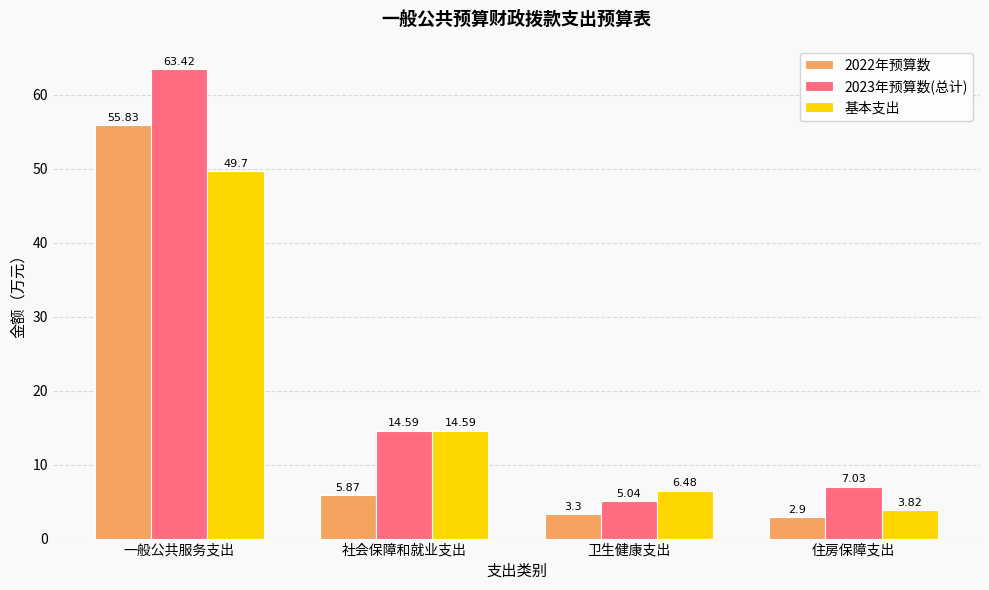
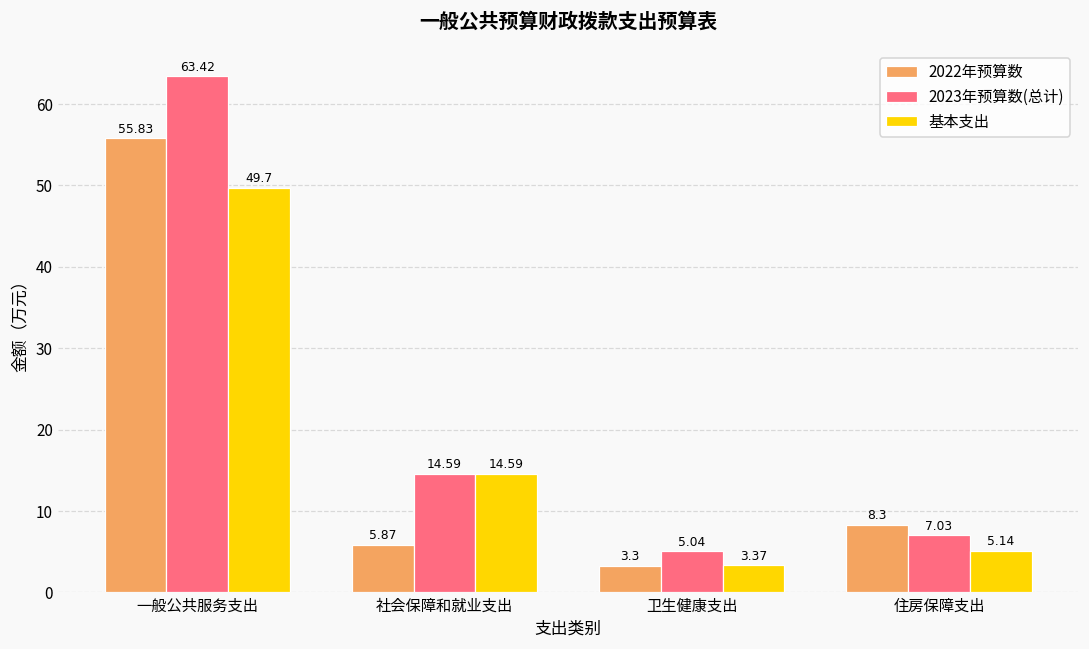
基本支出, 卫生健康支出: 6.48 -> 3.37
2022年预算数, 住房保障支出: 2.9 -> 8.3
基本支出, 住房保障支出: 3.82 -> 5.14
